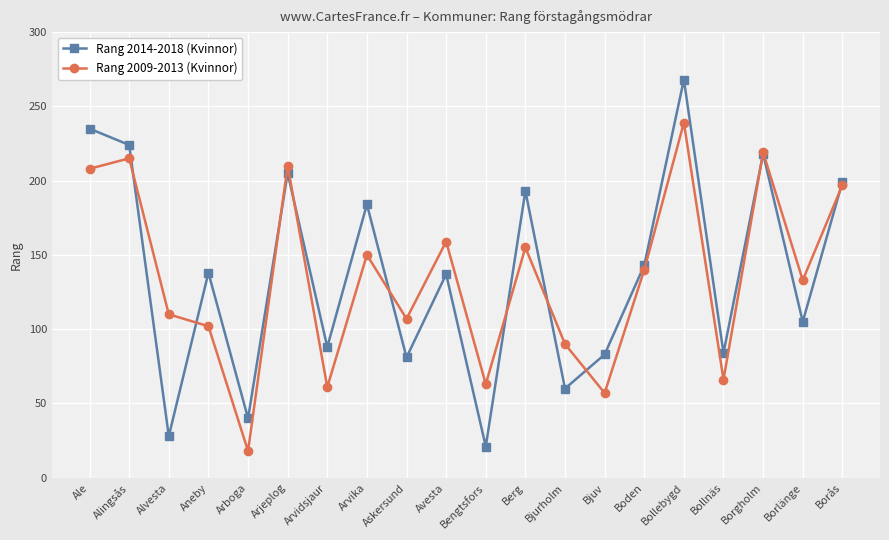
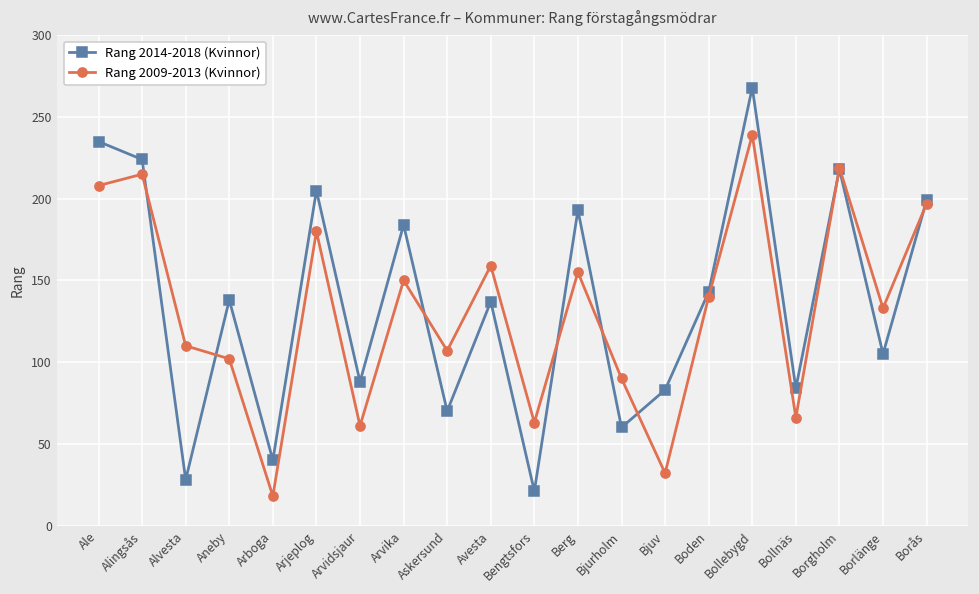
Rang 2009-2013 (Kvinnor), Arjeplog: 210 -> 180
Rang 2014-2018 (Kvinnor), Askersund: 81 -> 70
Rang 2009-2013 (Kvinnor), Bjuv: 57 -> 32
